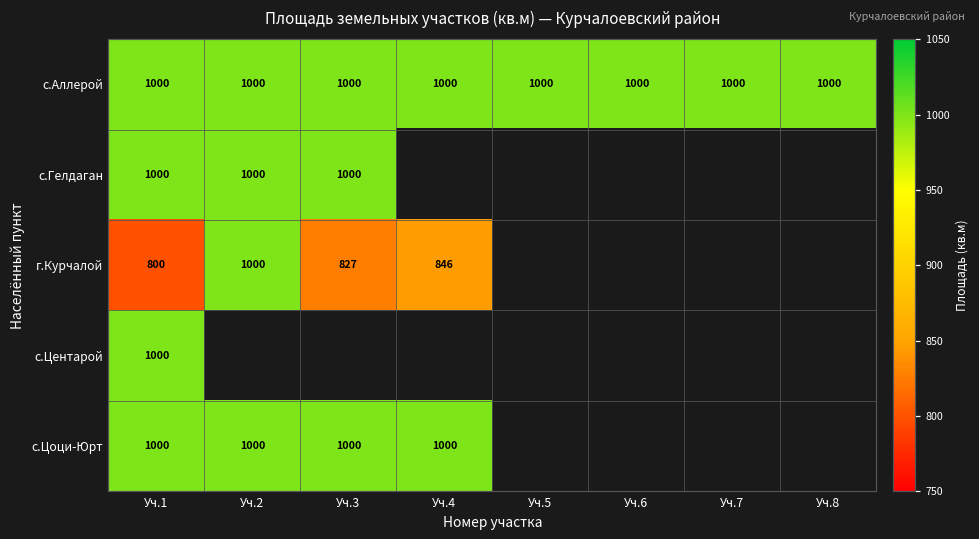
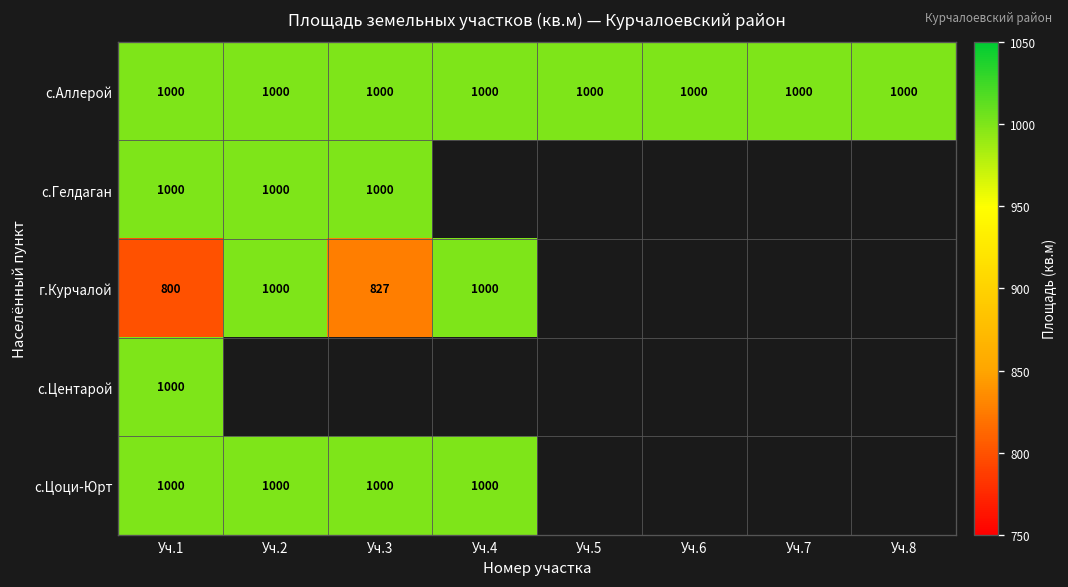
г.Курчалой, Уч.4: 846 -> 1000
